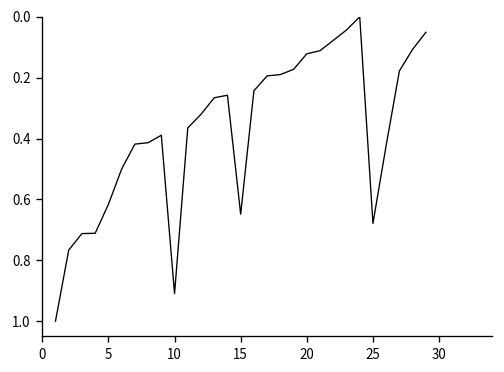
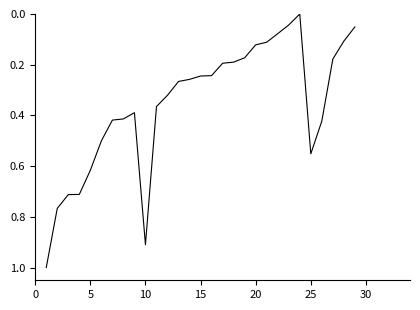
15: 0.65 -> 0.24
25: 0.68 -> 0.55
